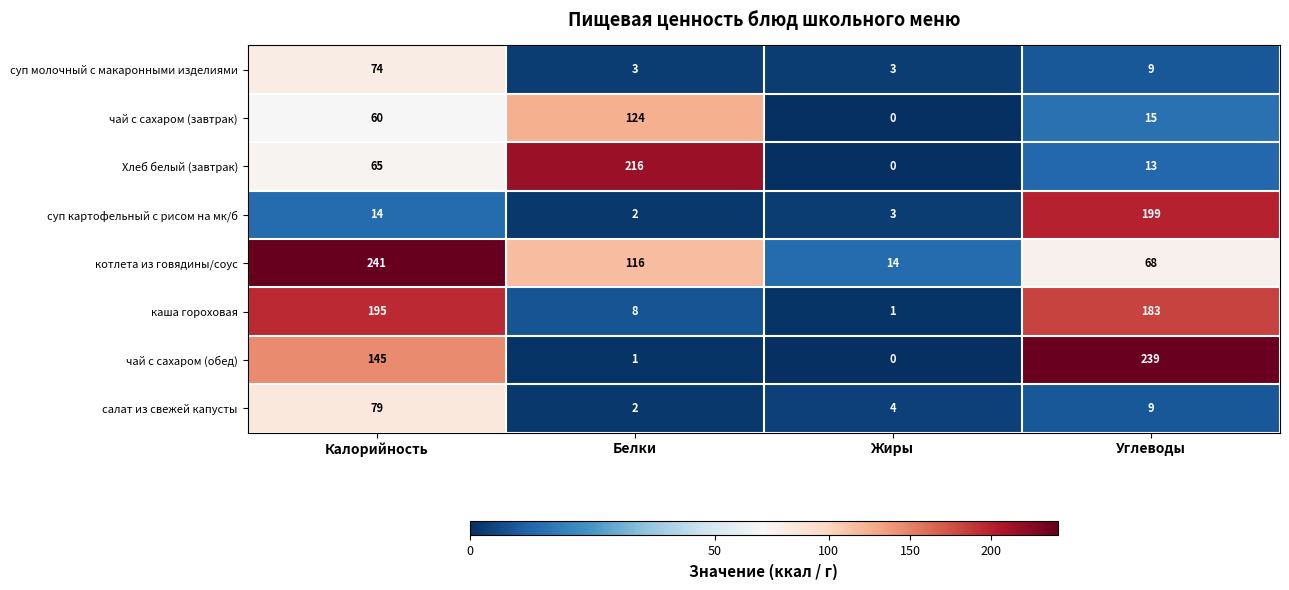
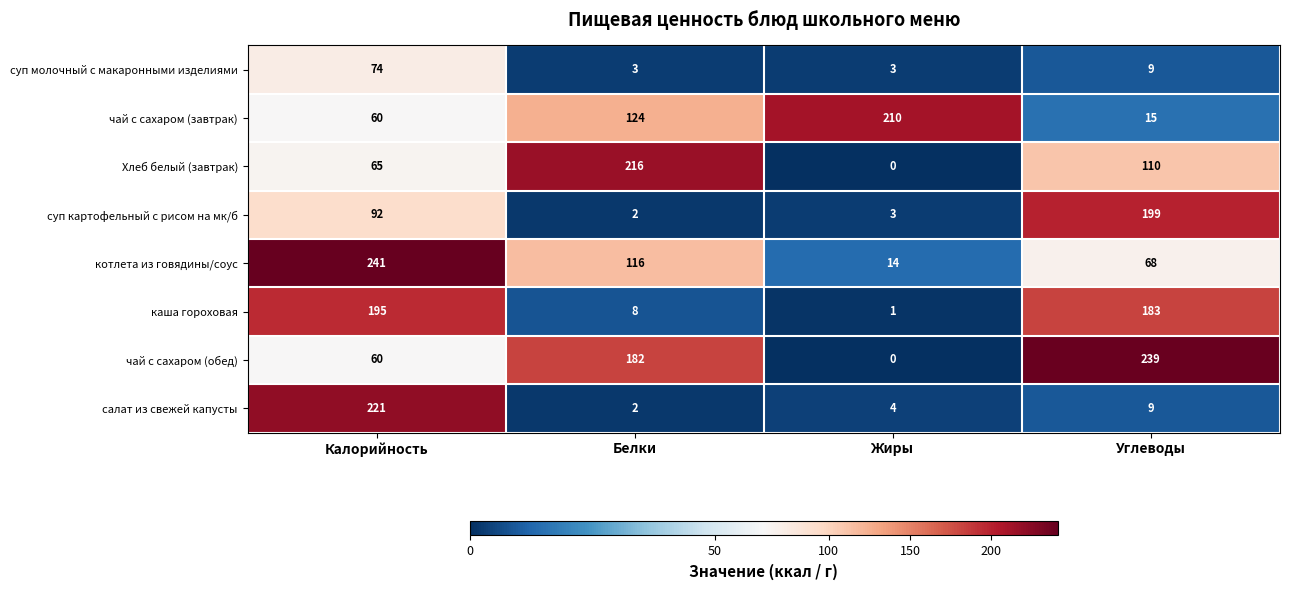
чай с сахаром (завтрак), Жиры: 0 -> 210
Хлеб белый (завтрак), Углеводы: 13 -> 110
суп картофельный с рисом на мк/б, Калорийность: 14 -> 92
чай с сахаром (обед), Калорийность: 145 -> 60
чай с сахаром (обед), Белки: 1 -> 182
салат из свежей капусты, Калорийность: 79 -> 221
